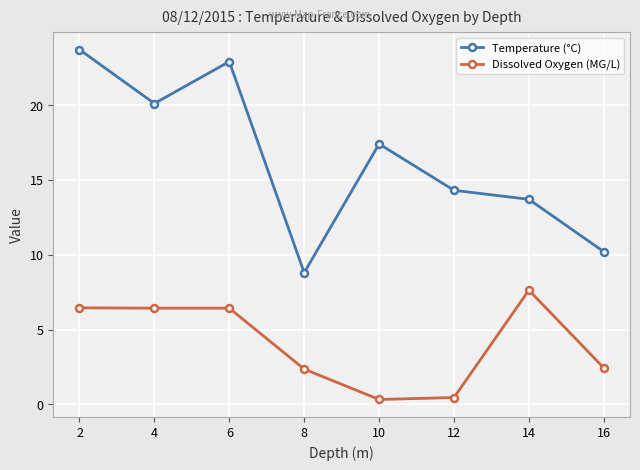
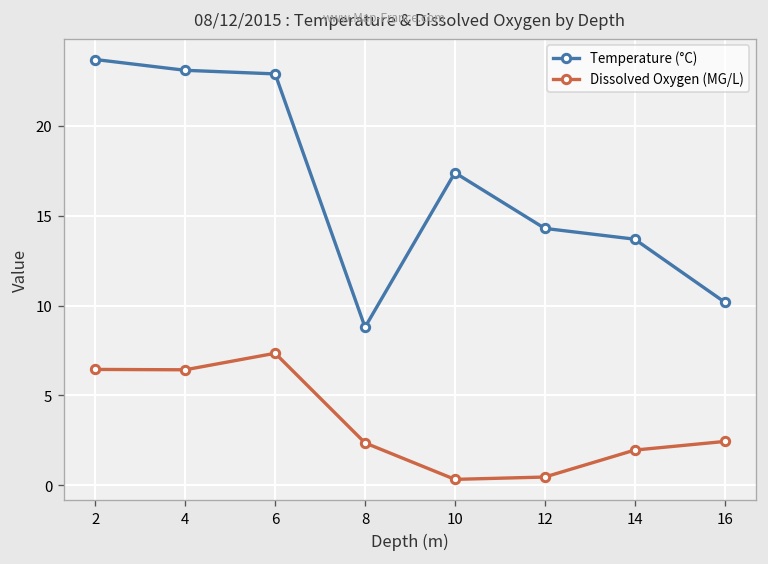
Temperature (°C), 4: 20.1 -> 23.1
Dissolved Oxygen (MG/L), 6: 6.4 -> 7.4
Dissolved Oxygen (MG/L), 14: 7.6 -> 2.0
